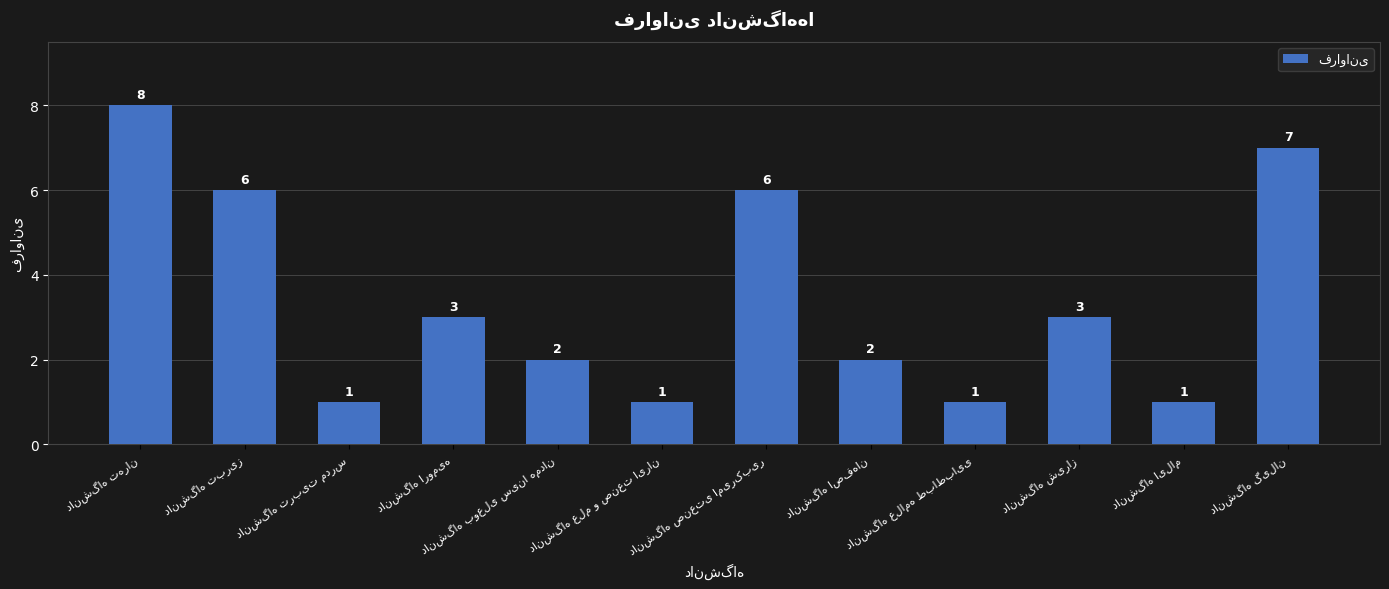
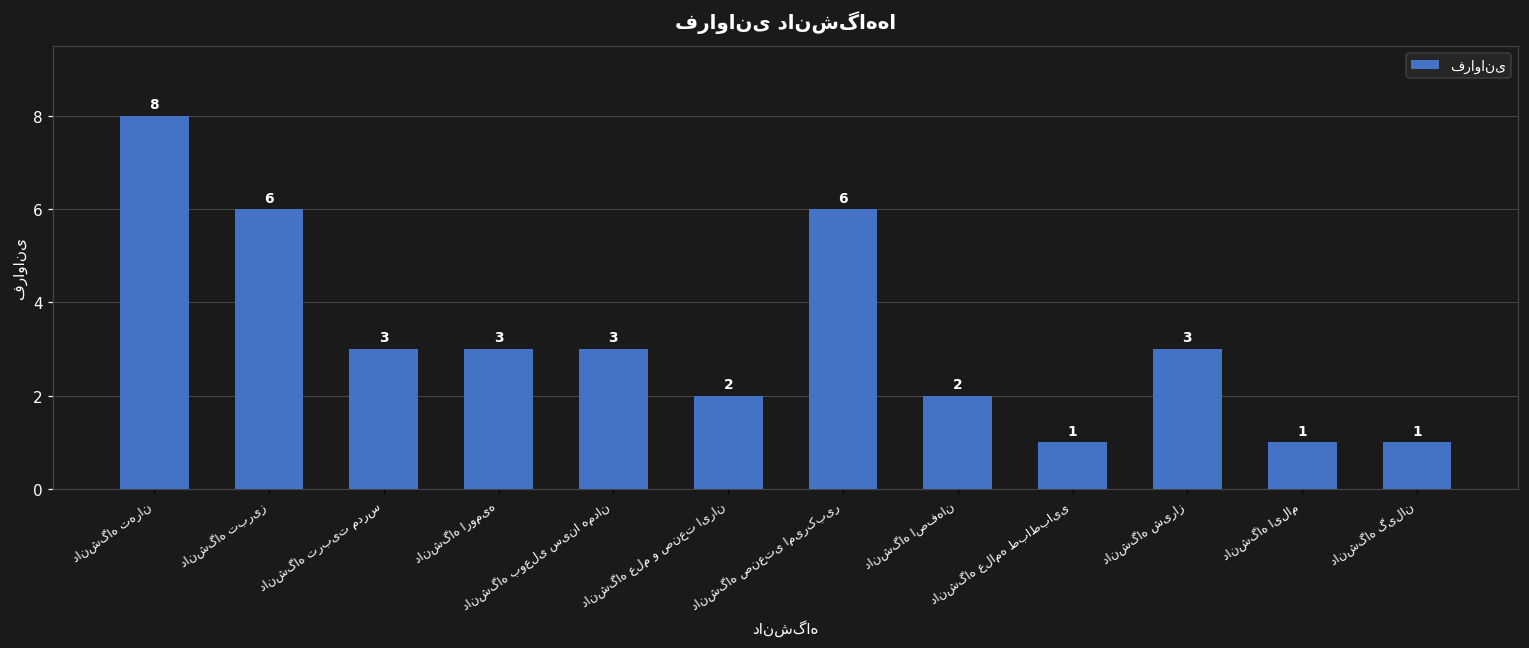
دانشگاه تربیت مدرس: 1 -> 3
دانشگاه بوعلی سینا همدان: 2 -> 3
دانشگاه علم و صنعت ایران: 1 -> 2
دانشگاه گیلان: 7 -> 1
